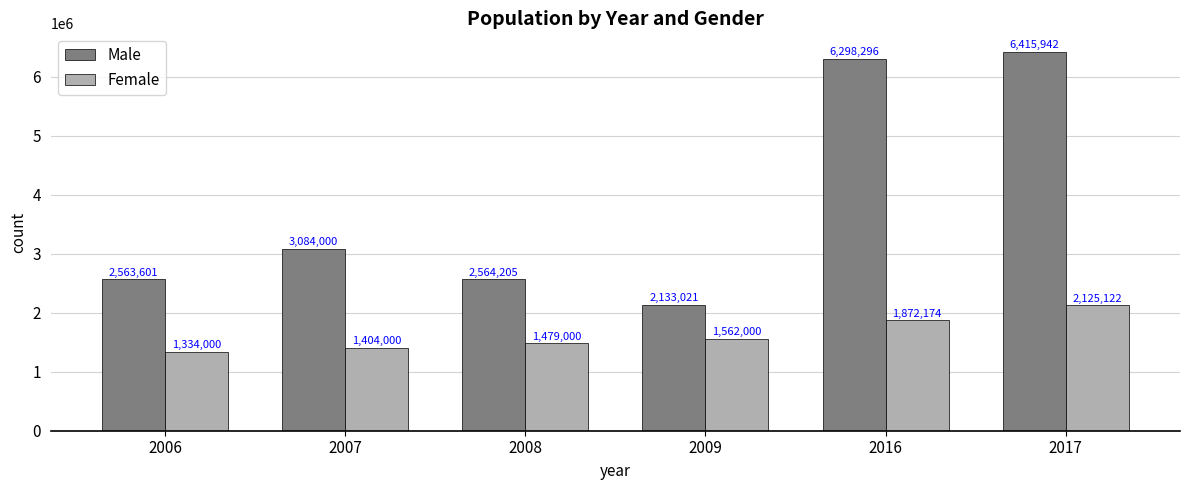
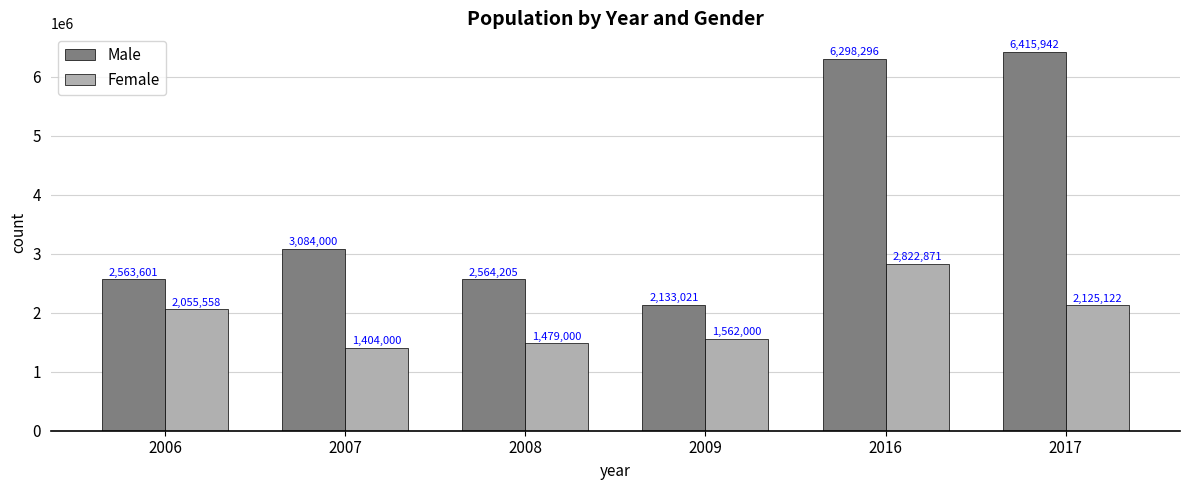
Female, 2006: 1,334,000 -> 2,055,558
Female, 2016: 1,872,174 -> 2,822,871
